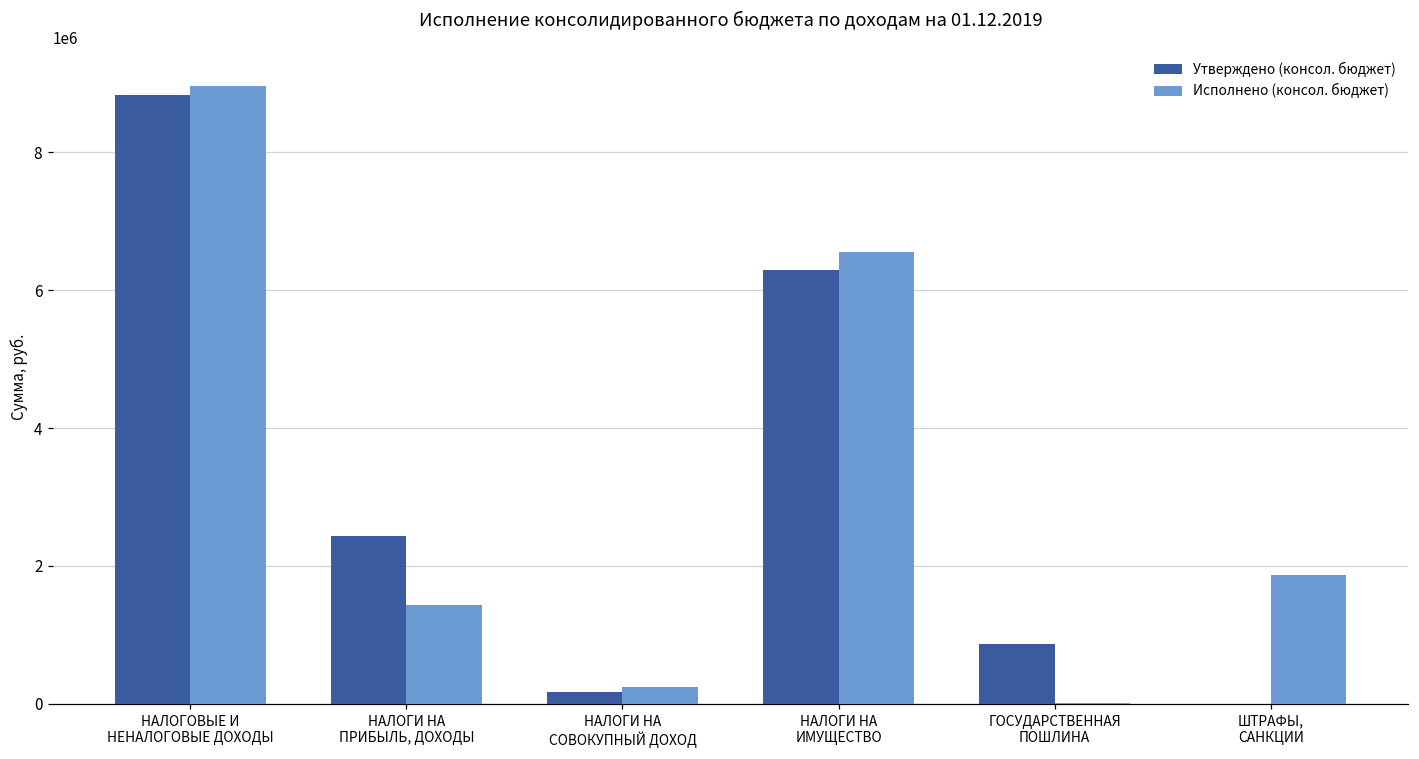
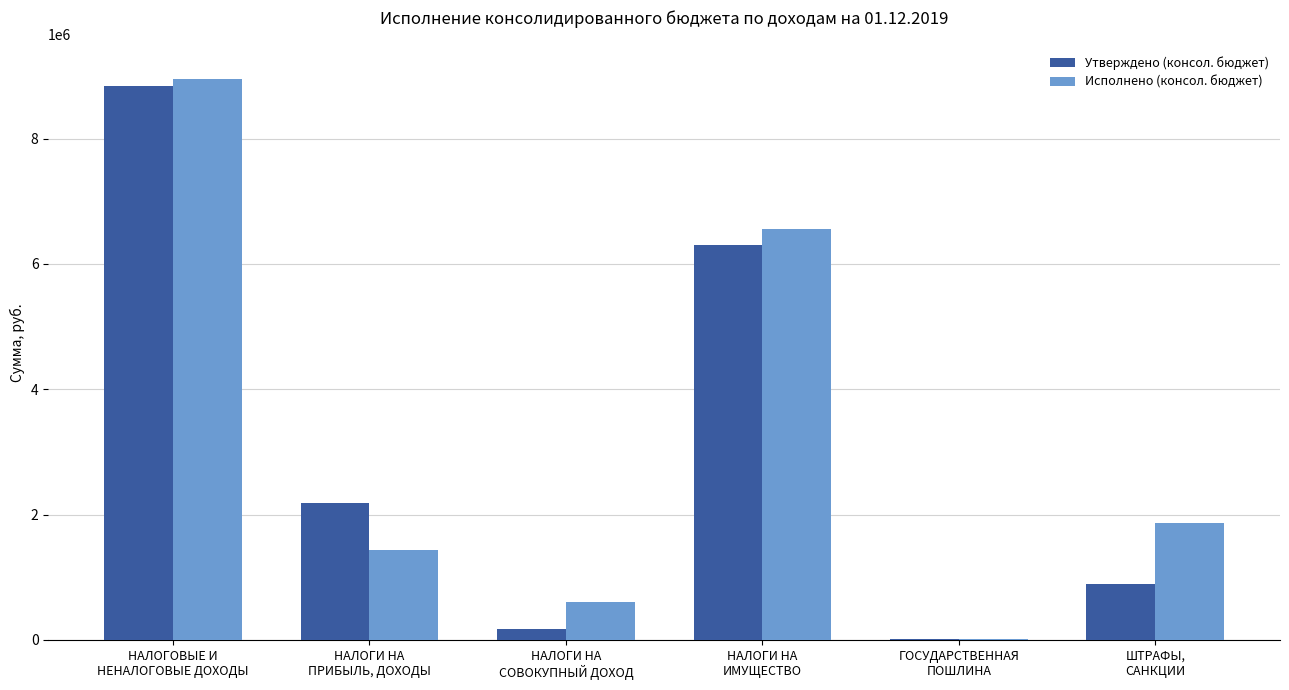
Утверждено (консол. бюджет), НАЛОГИ НА ПРИБЫЛЬ, ДОХОДЫ: 2400000 -> 2200000
Исполнено (консол. бюджет), НАЛОГИ НА СОВОКУПНЫЙ ДОХОД: 200000 -> 600000
Утверждено (консол. бюджет), ГОСУДАРСТВЕННАЯ ПОШЛИНА: 900000 -> 0
Утверждено (консол. бюджет), ШТРАФЫ, САНКЦИИ: 0 -> 900000
